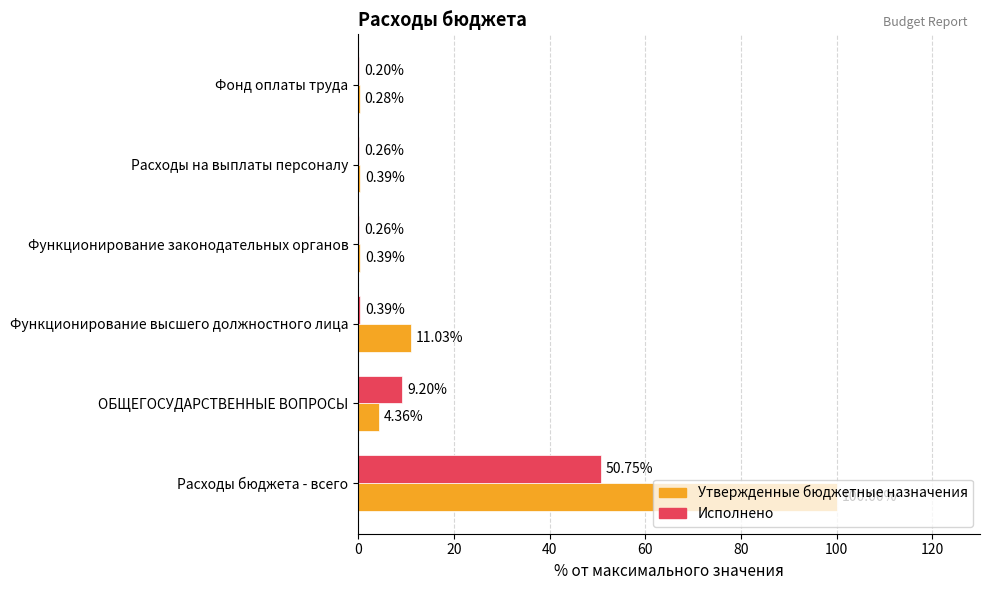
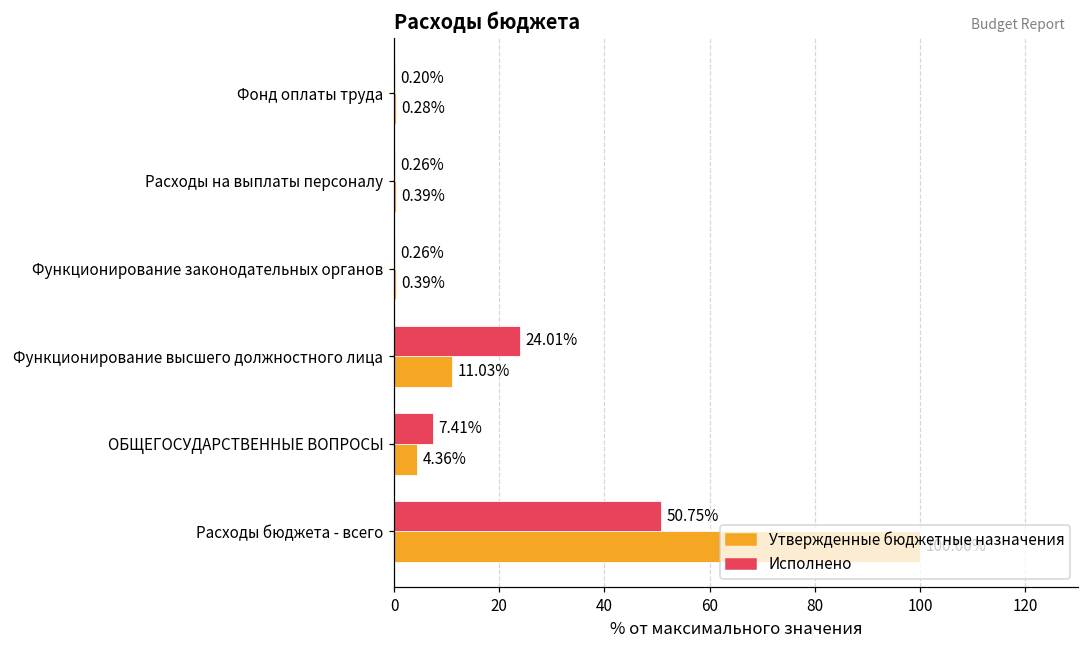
Исполнено, Функционирование высшего должностного лица: 0.39% -> 24.01%
Исполнено, ОБЩЕГОСУДАРСТВЕННЫЕ ВОПРОСЫ: 9.20% -> 7.41%
